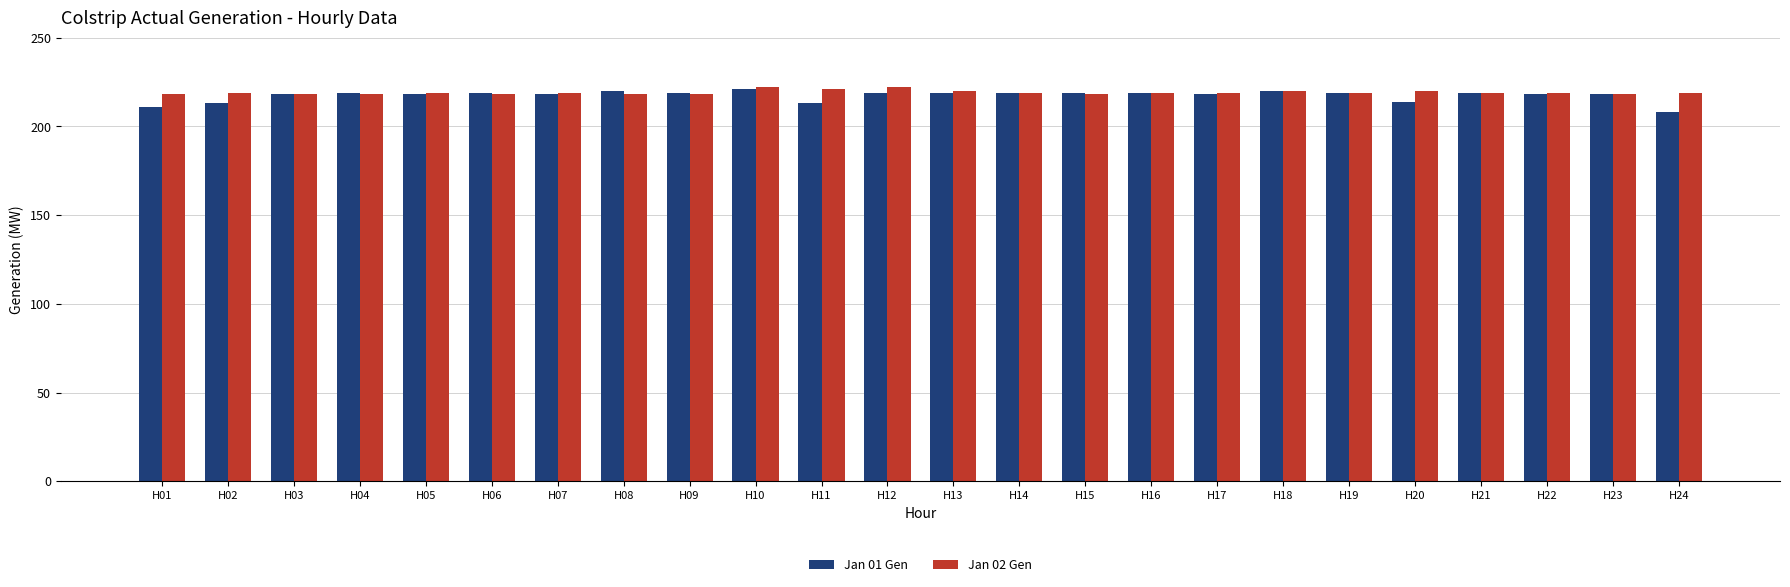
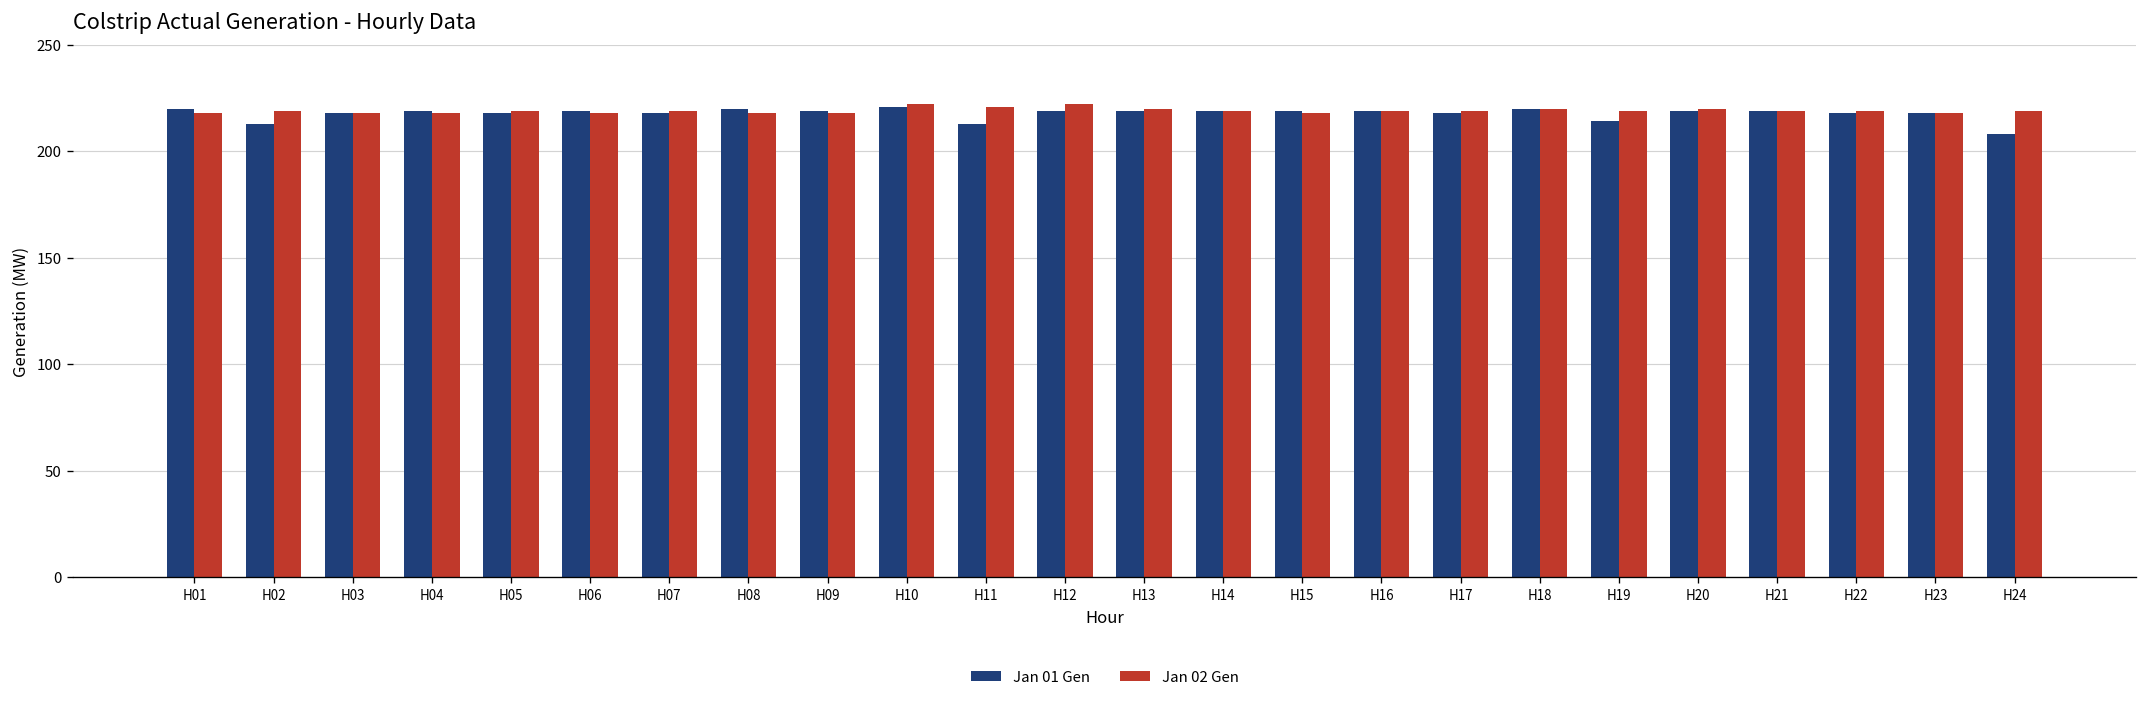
Jan 01 Gen, H01: 211 -> 220
Jan 01 Gen, H19: 219 -> 214
Jan 01 Gen, H20: 214 -> 219
